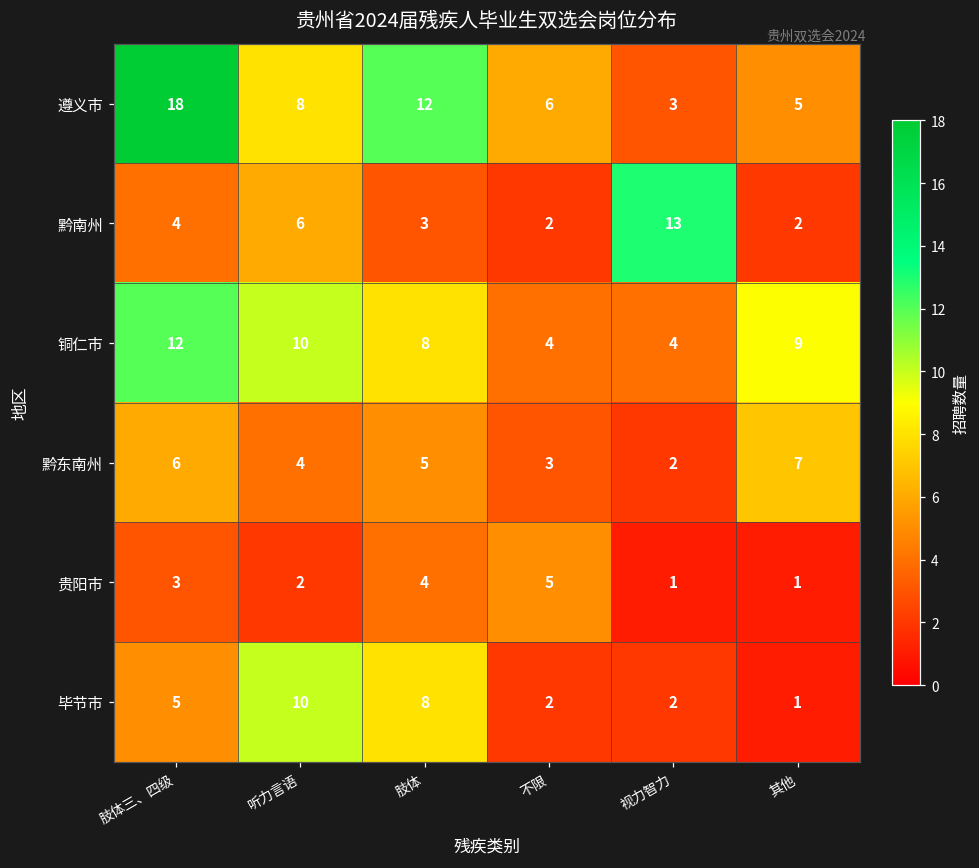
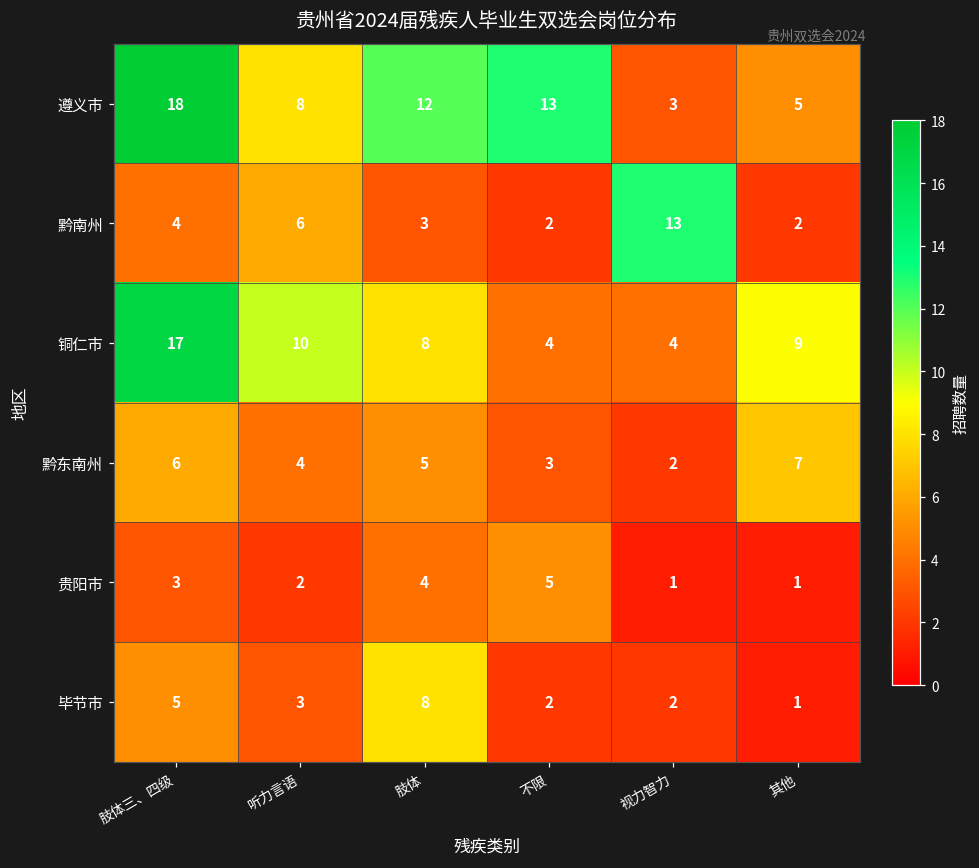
遵义市, 不限: 6 -> 13
铜仁市, 肢体三、四级: 12 -> 17
毕节市, 听力言语: 10 -> 3
